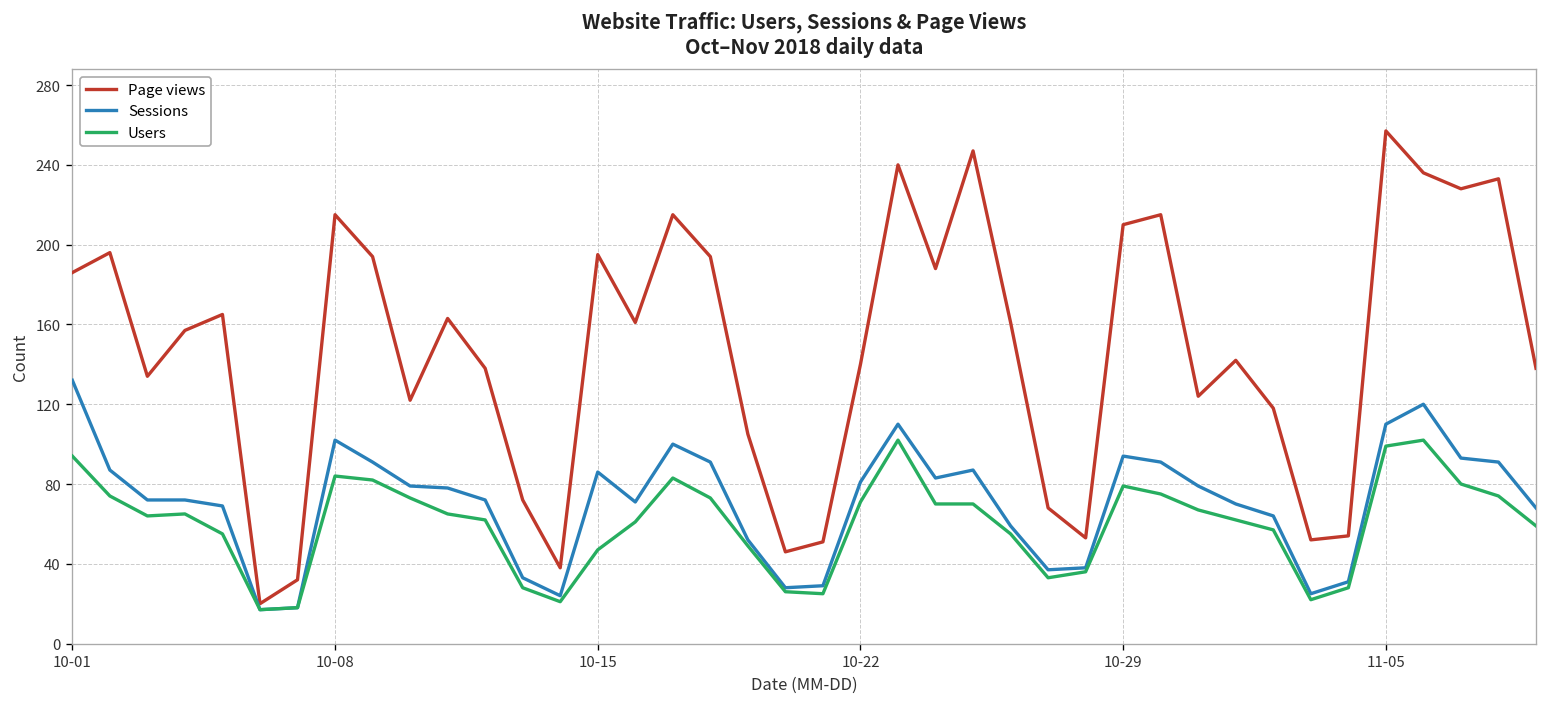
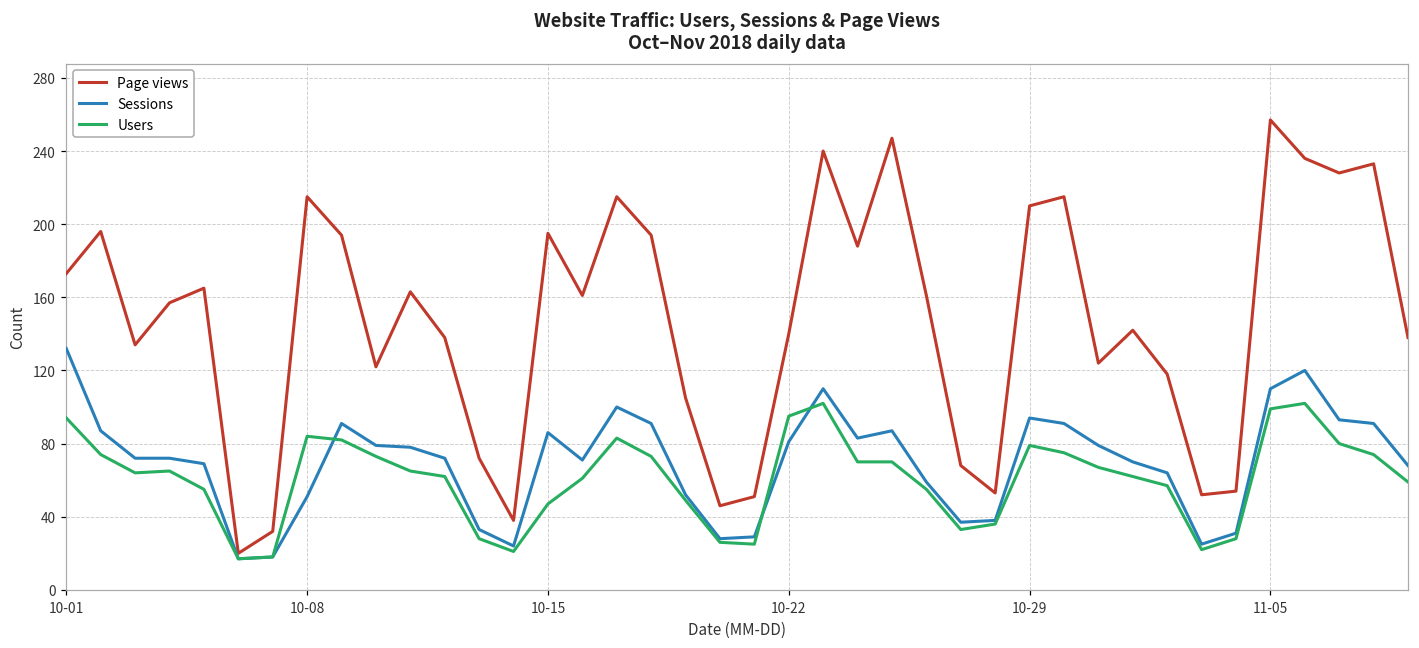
Page views, 10-01: 186 -> 173
Sessions, 10-08: 102 -> 51
Users, 10-22: 71 -> 95
